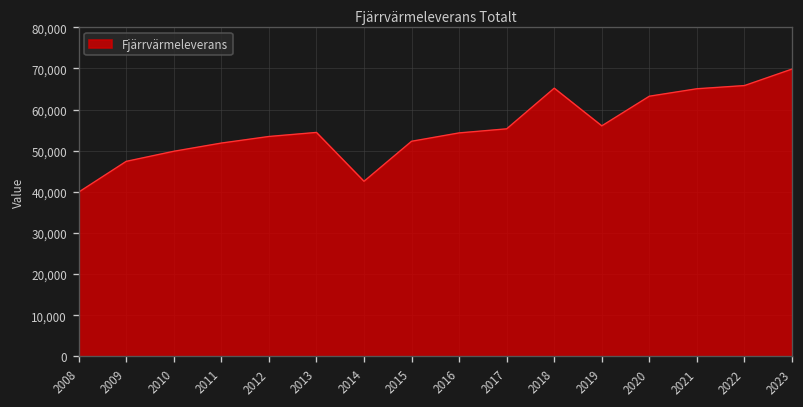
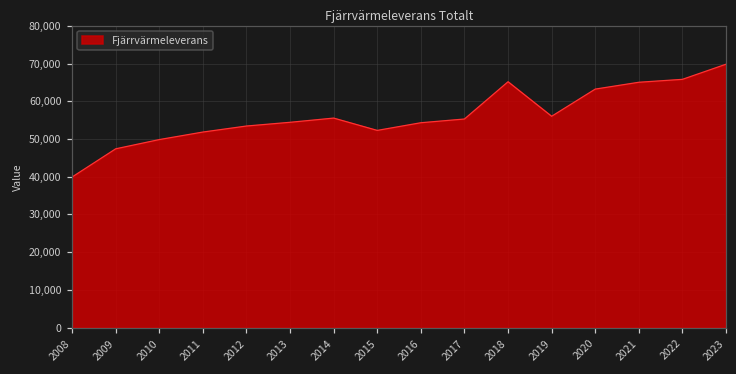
2014: 43,000 -> 56,000
